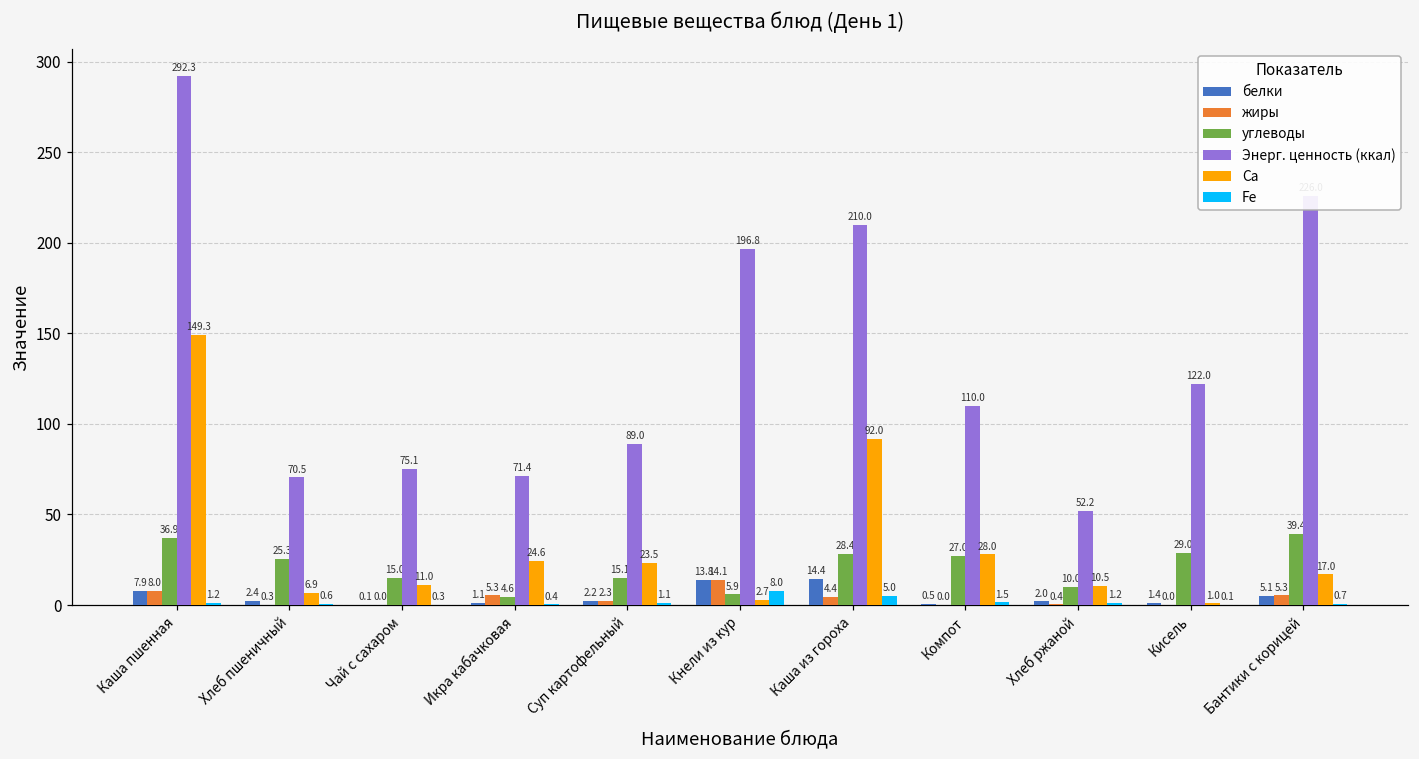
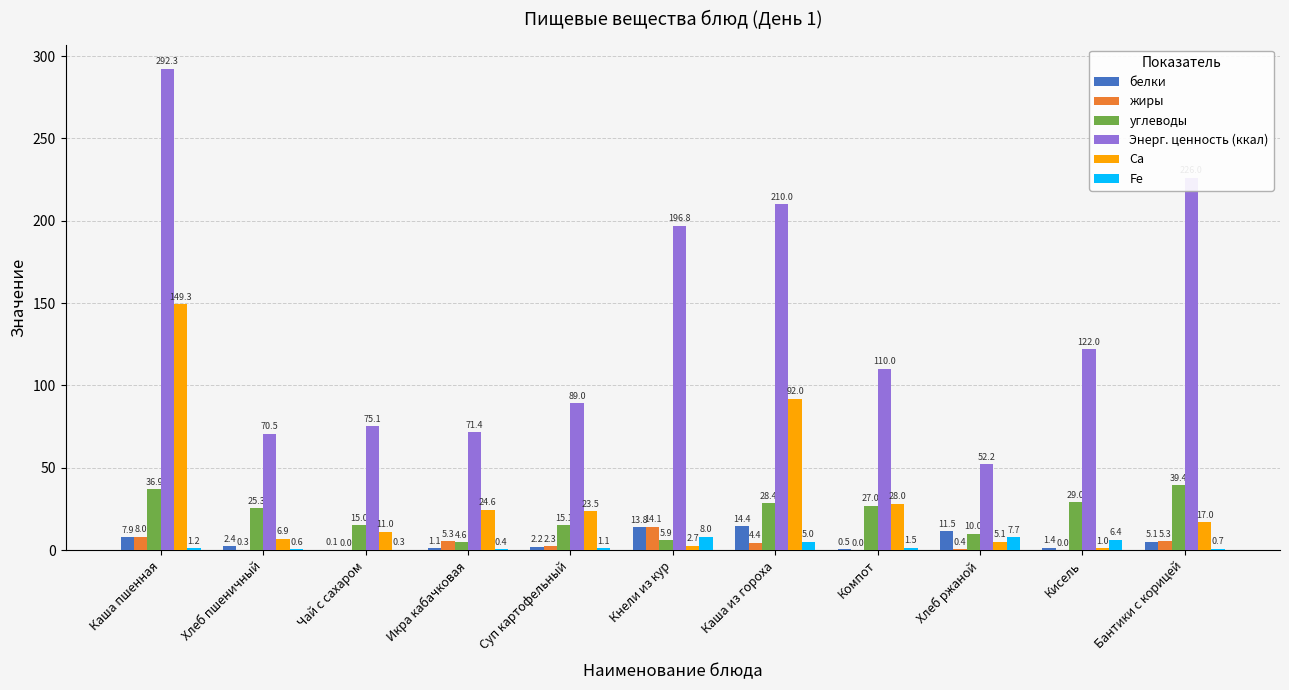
белки, Хлеб ржаной: 2.0 -> 11.5
Ca, Хлеб ржаной: 10.5 -> 5.1
Fe, Хлеб ржаной: 1.2 -> 7.7
Fe, Кисель: 0.1 -> 6.4
